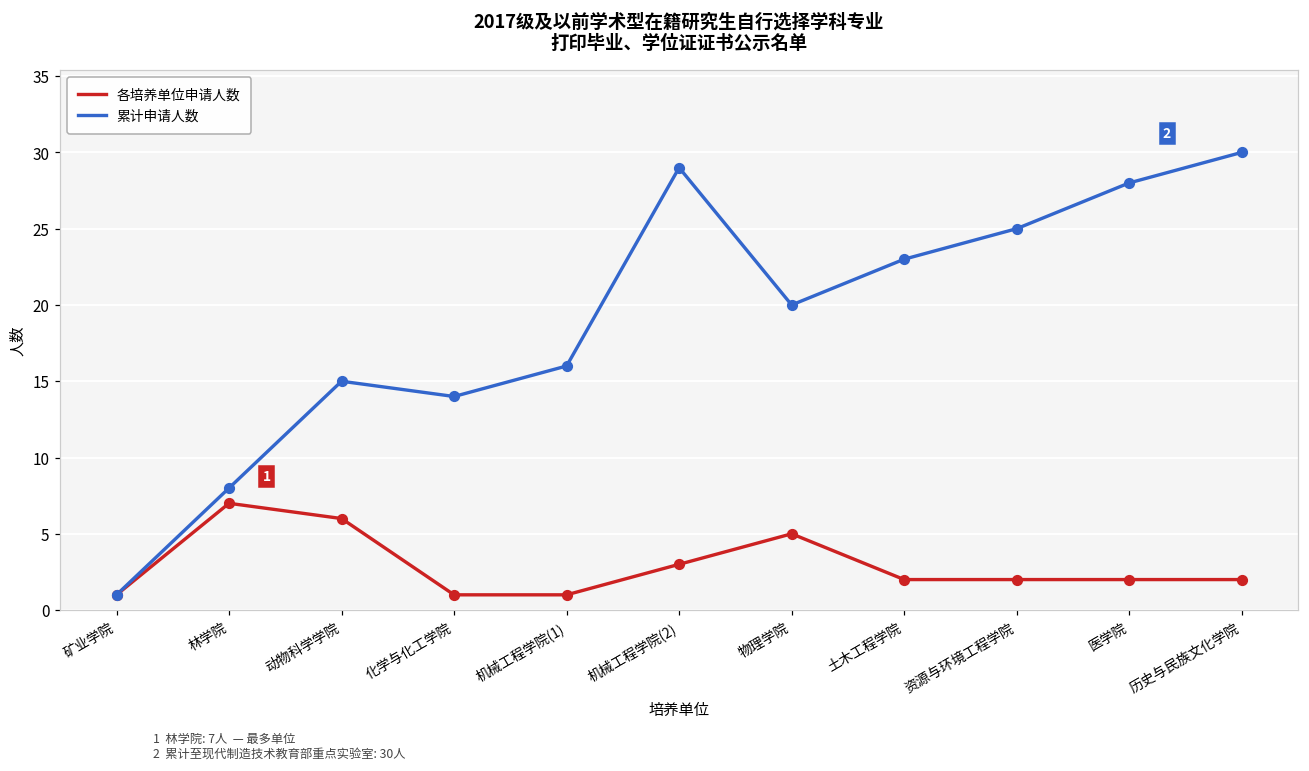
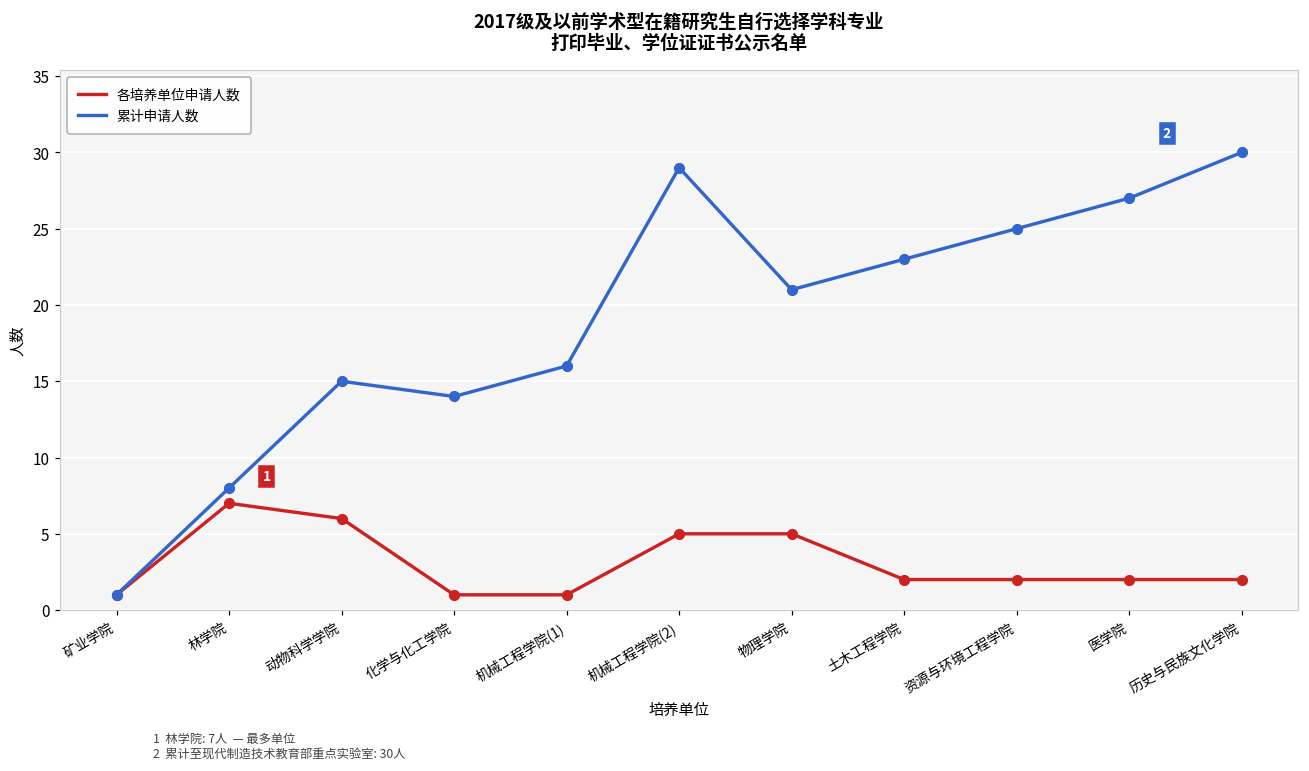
各培养单位申请人数, 机械工程学院(2): 3 -> 5
累计申请人数, 物理学院: 20 -> 21
累计申请人数, 医学院: 28 -> 27
